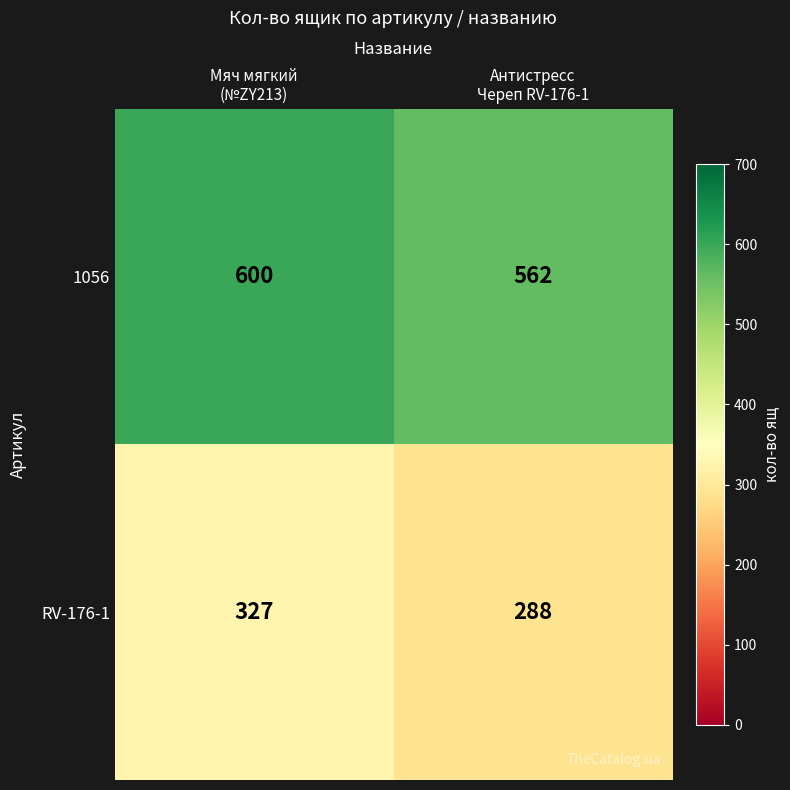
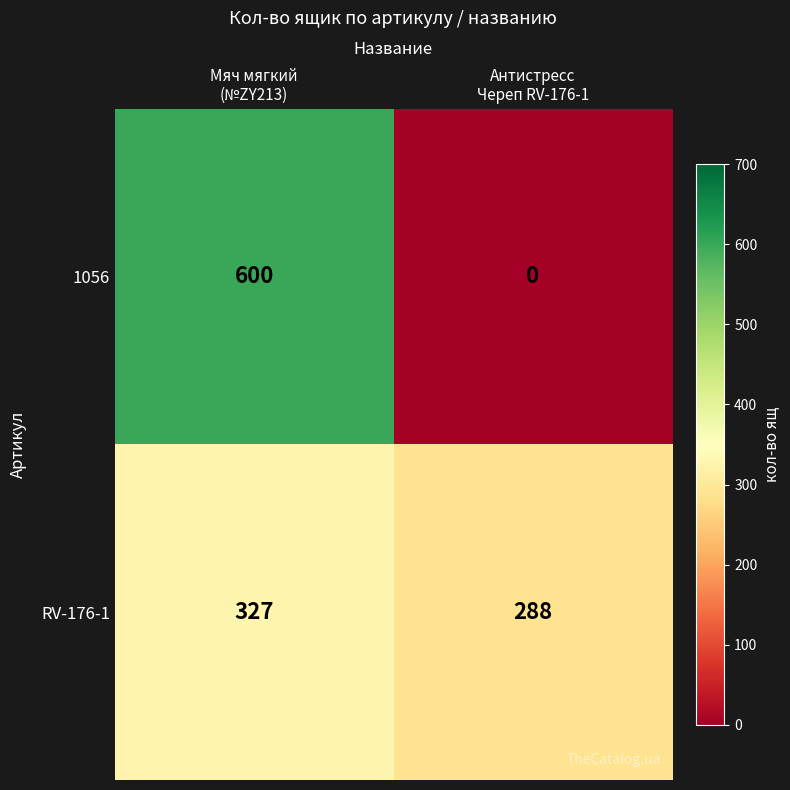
1056, Антистресс Череп RV-176-1: 562 -> 0
